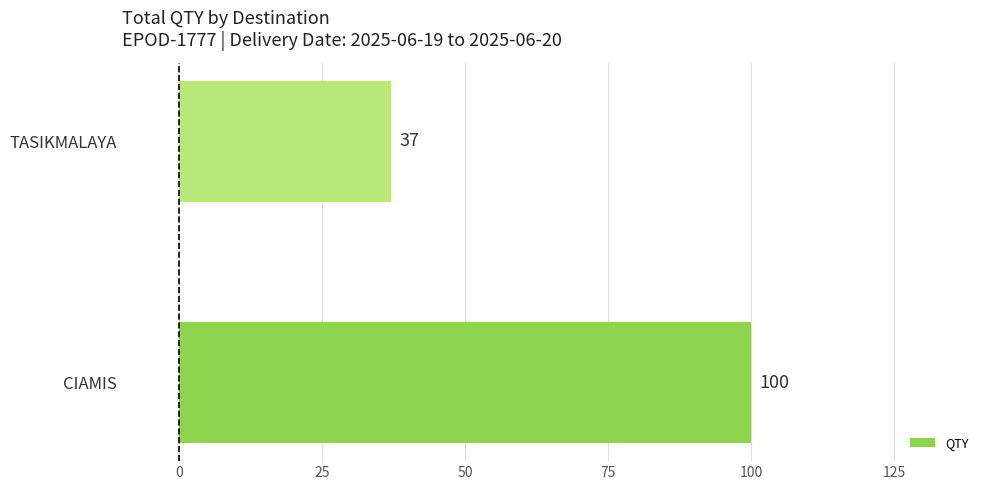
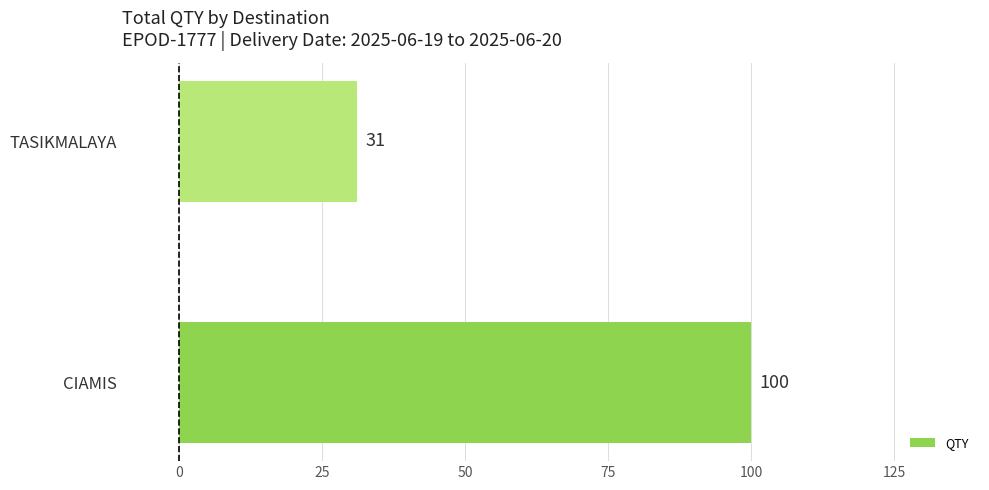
TASIKMALAYA: 37 -> 31
